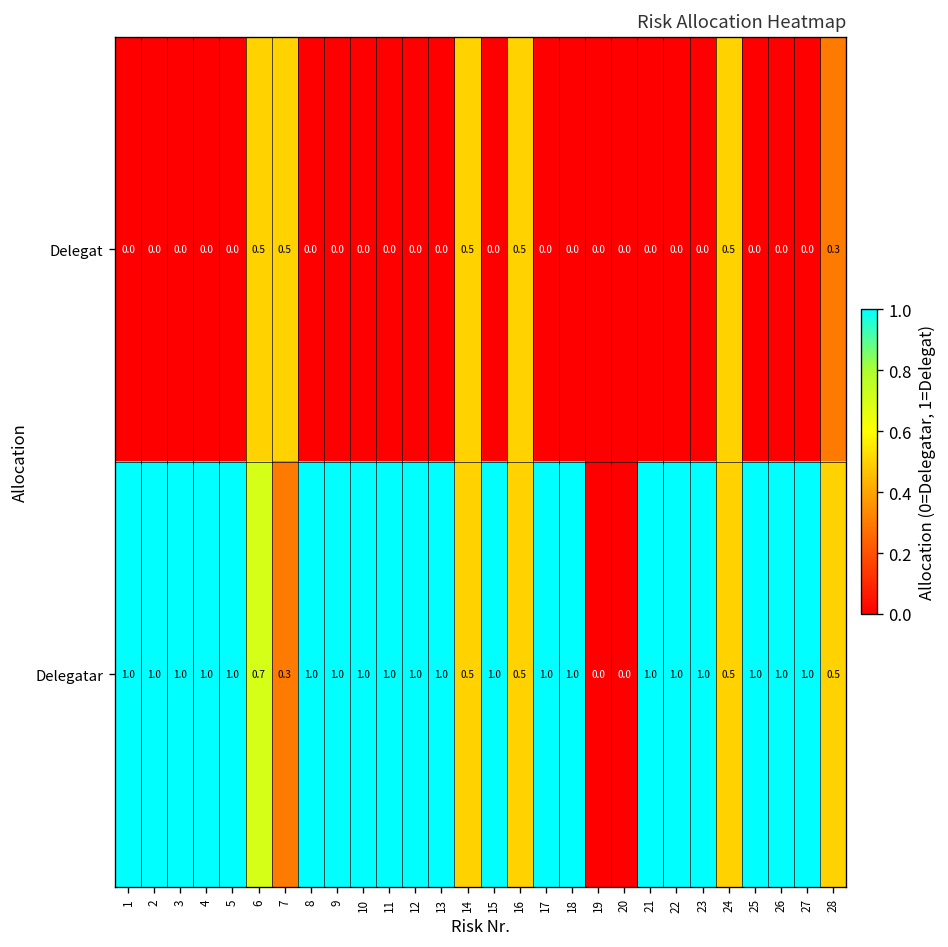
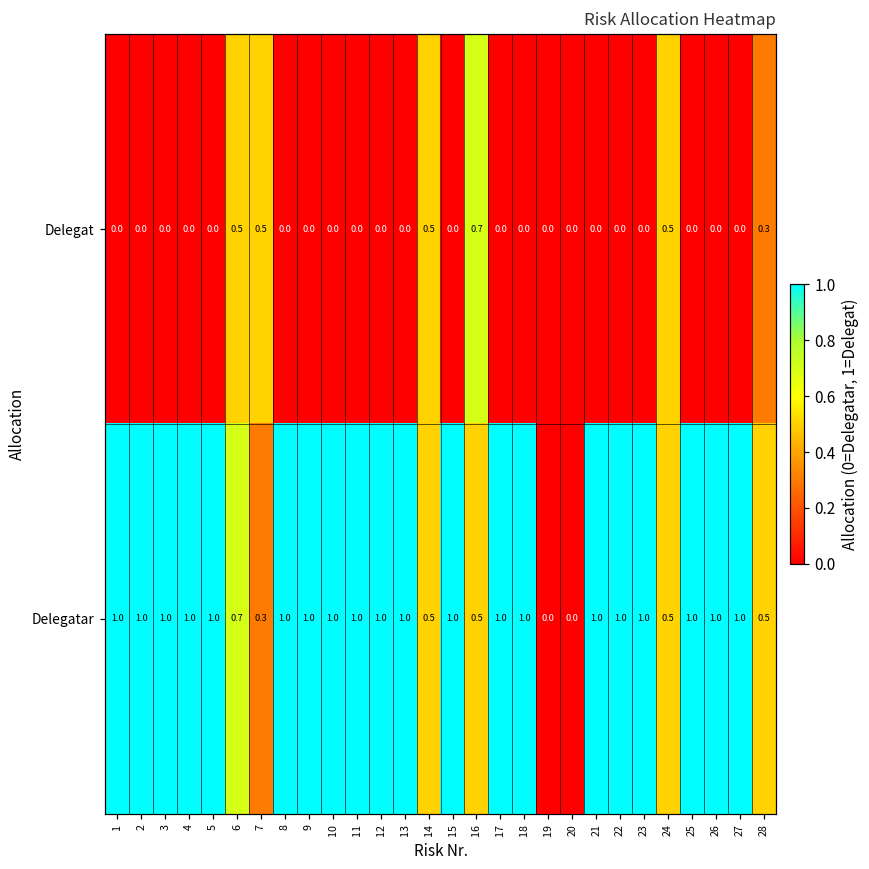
Delegat, 16: 0.5 -> 0.7
